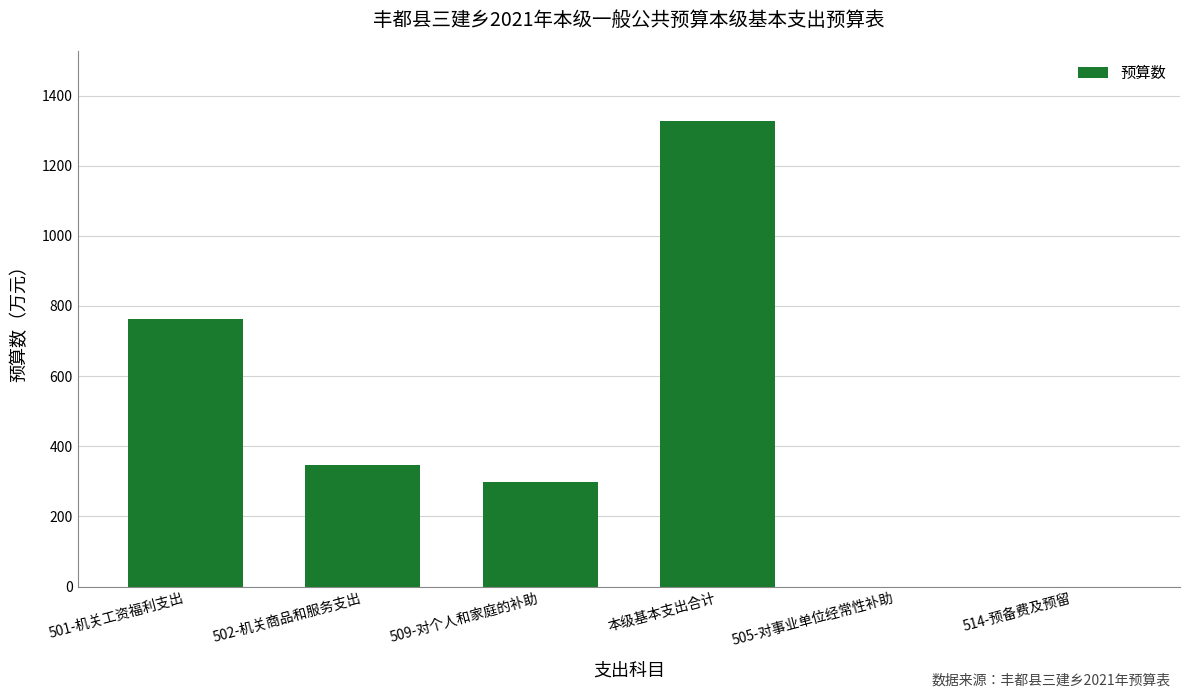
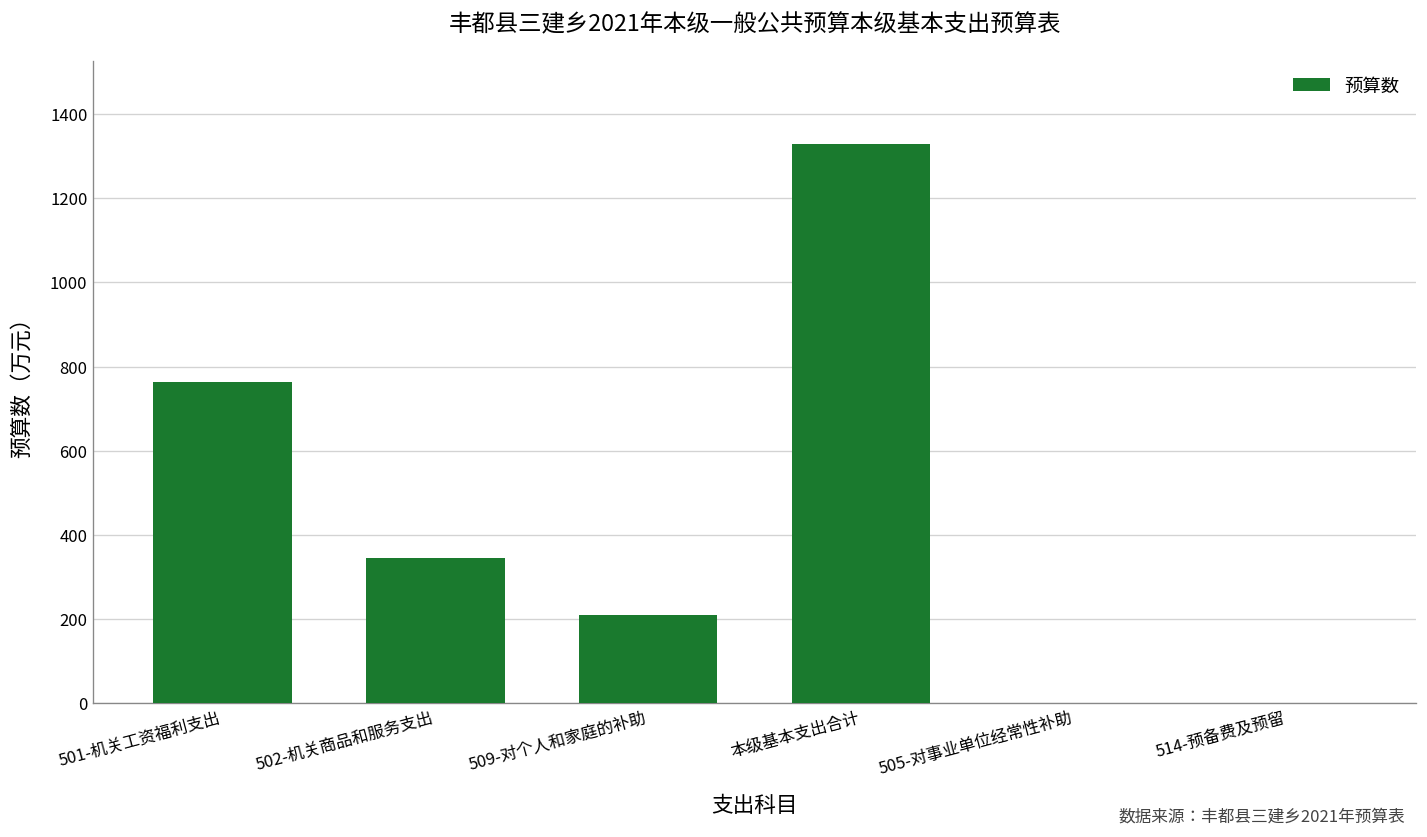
509-对个人和家庭的补助: 300 -> 210
